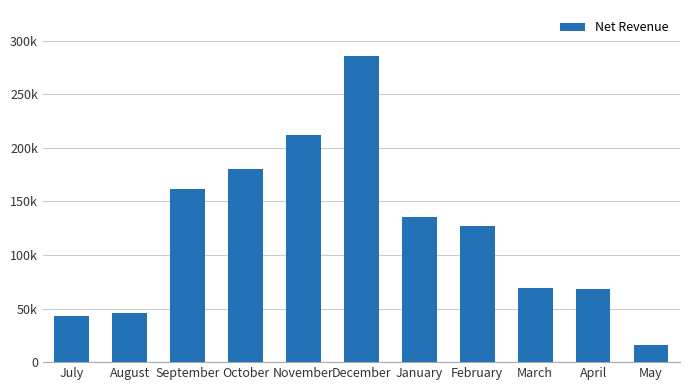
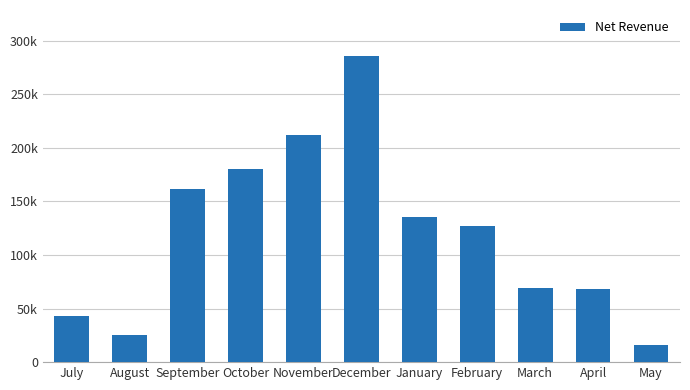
August: 45000 -> 25000
